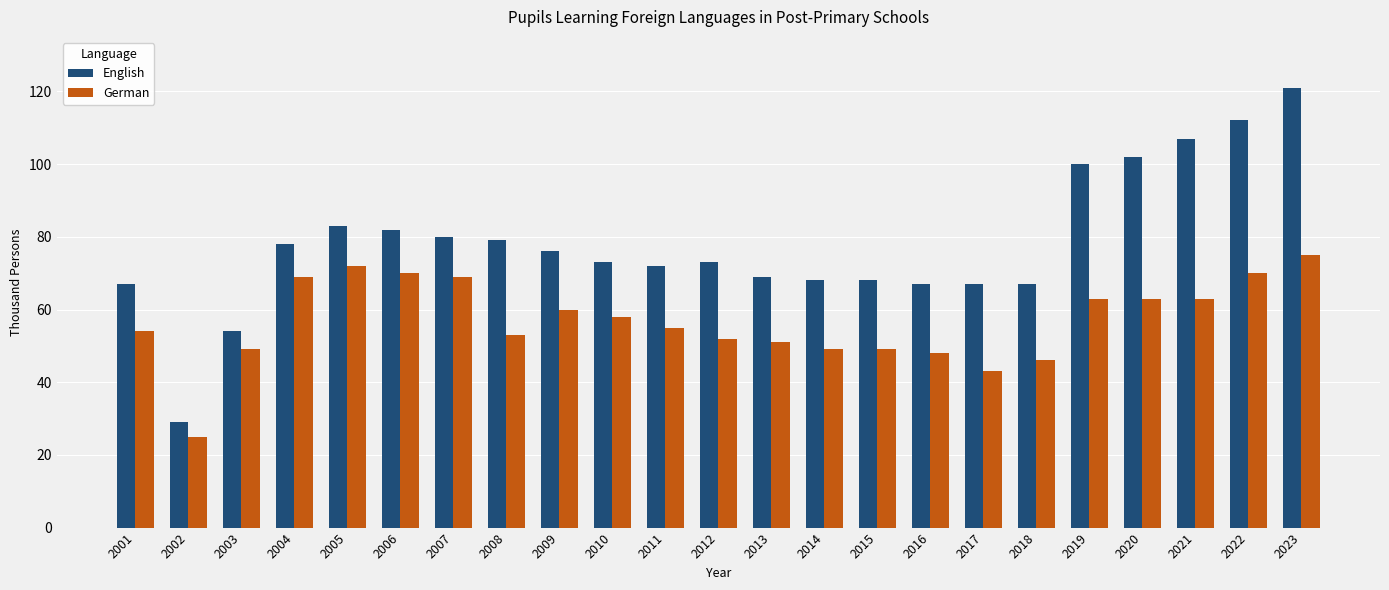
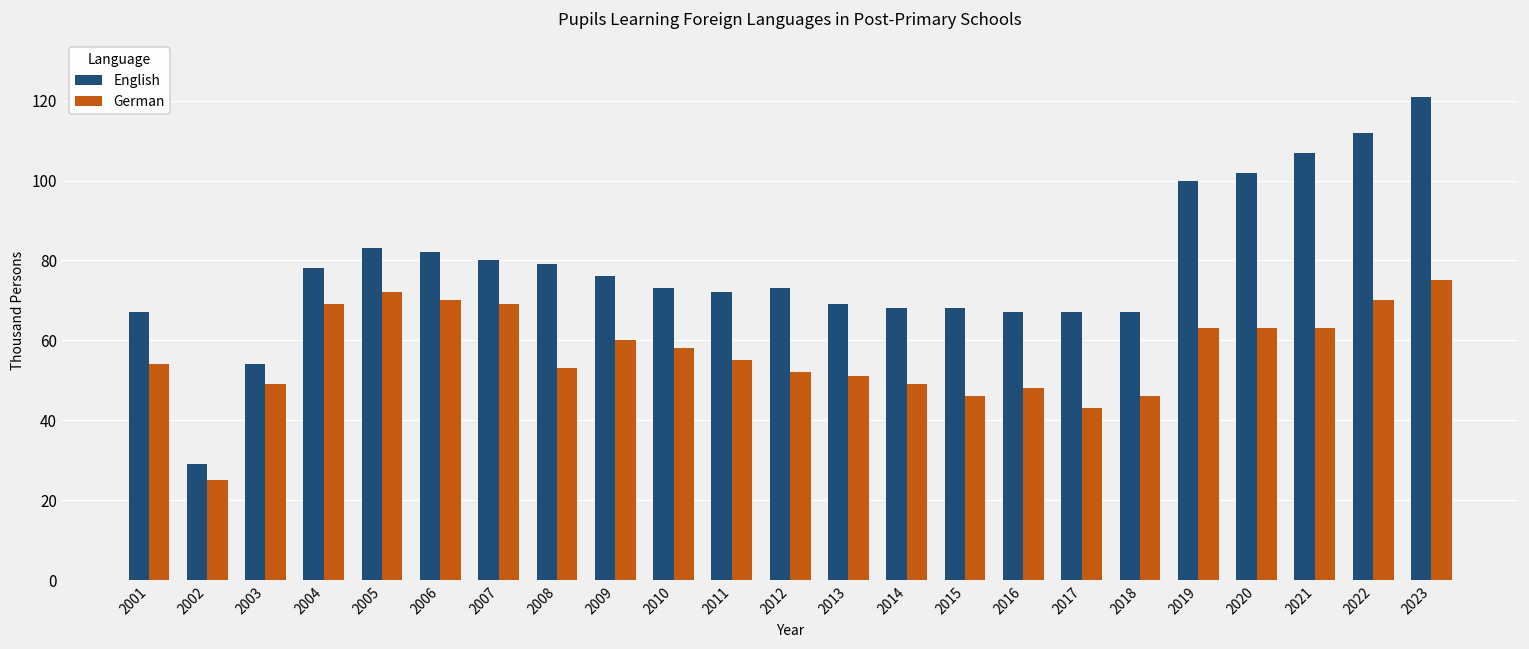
German, 2015: 49 -> 46
